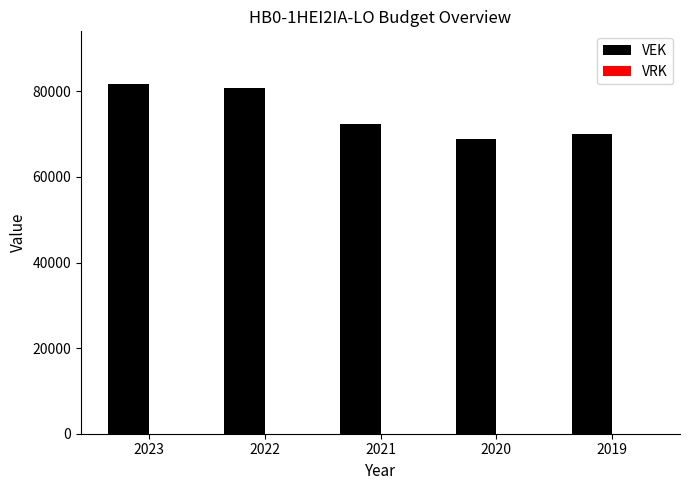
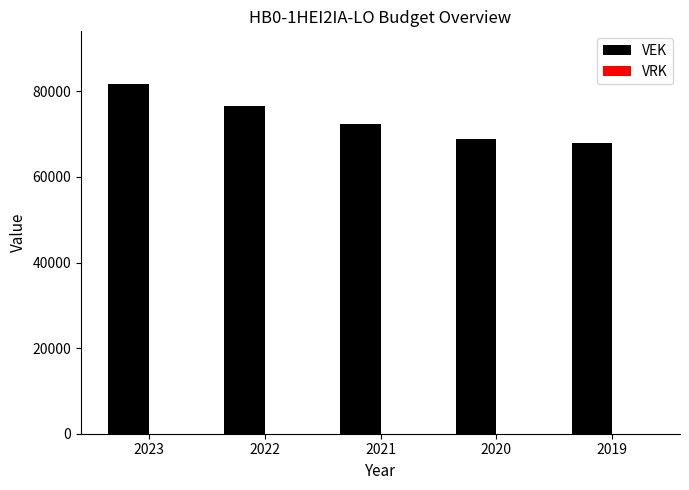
VEK, 2022: 81000 -> 77000
VEK, 2019: 70000 -> 68000
